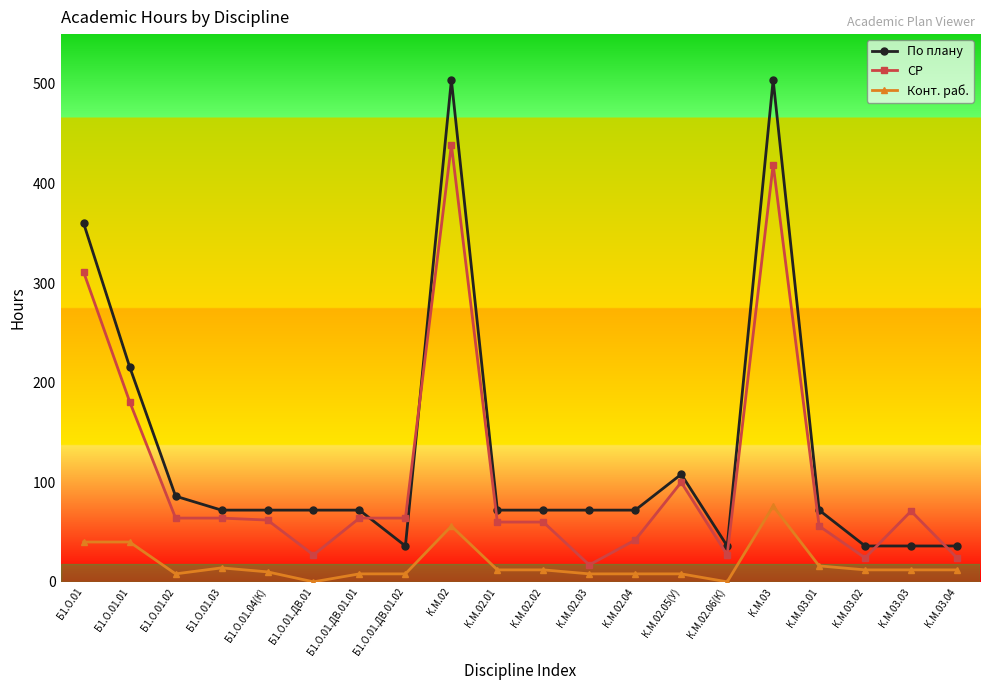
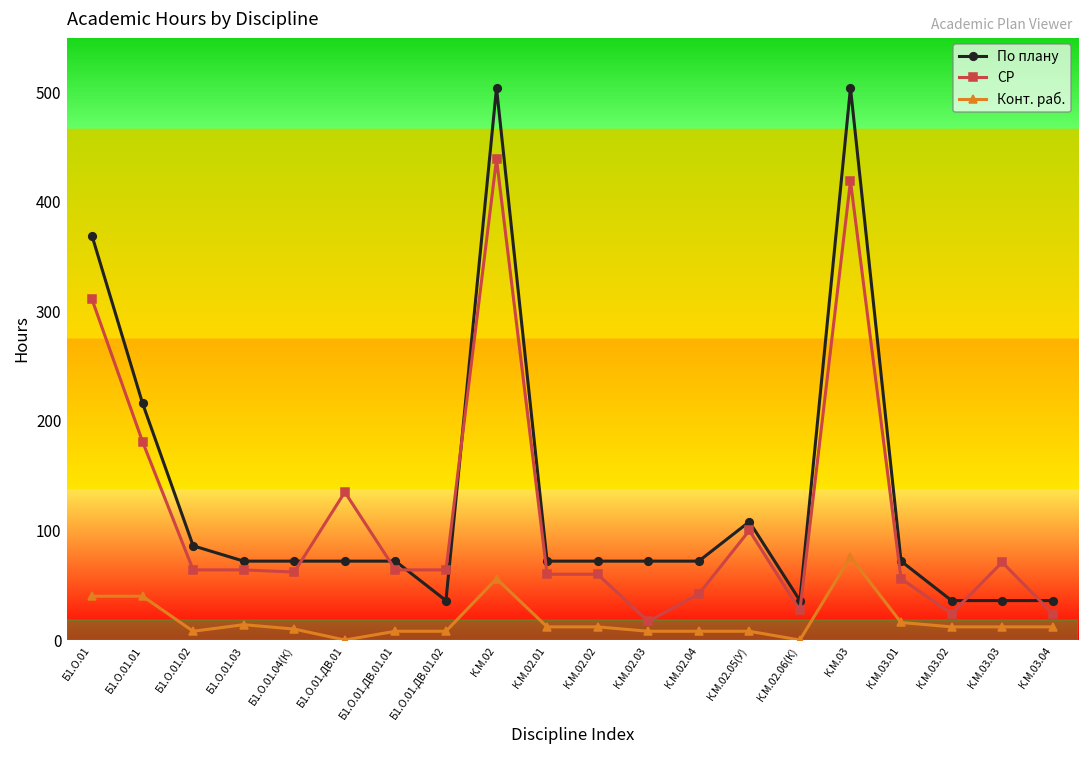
По плану, Б1.О.01: 360 -> 370
СР, Б1.О.01.ДВ.01: 30 -> 140
